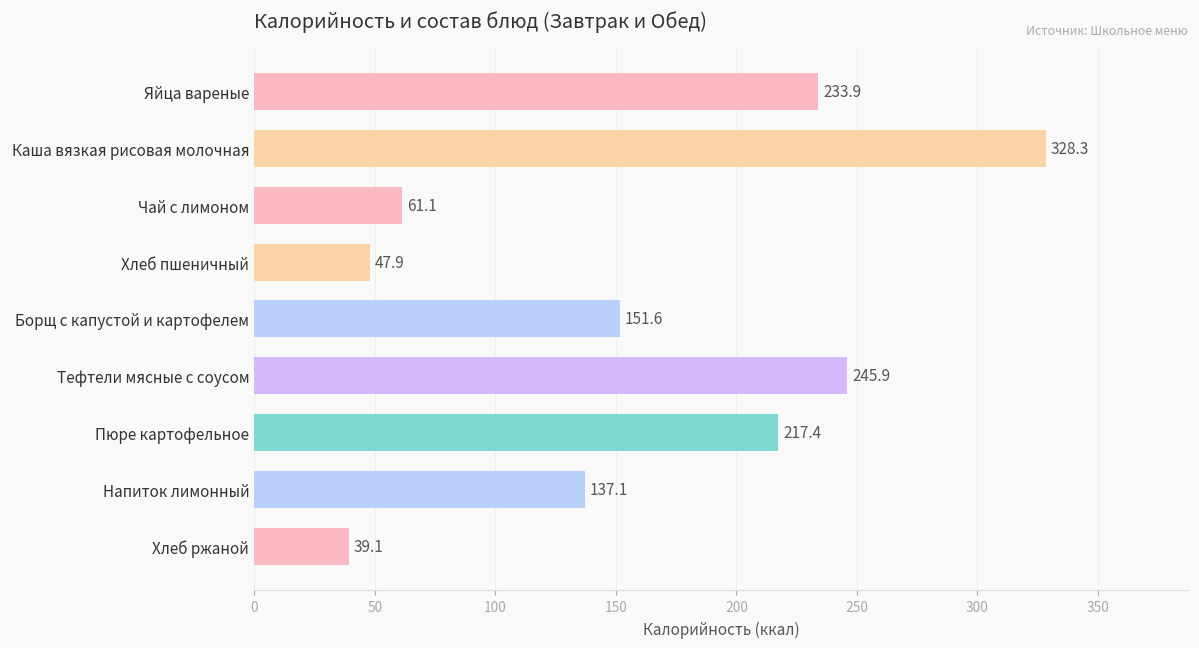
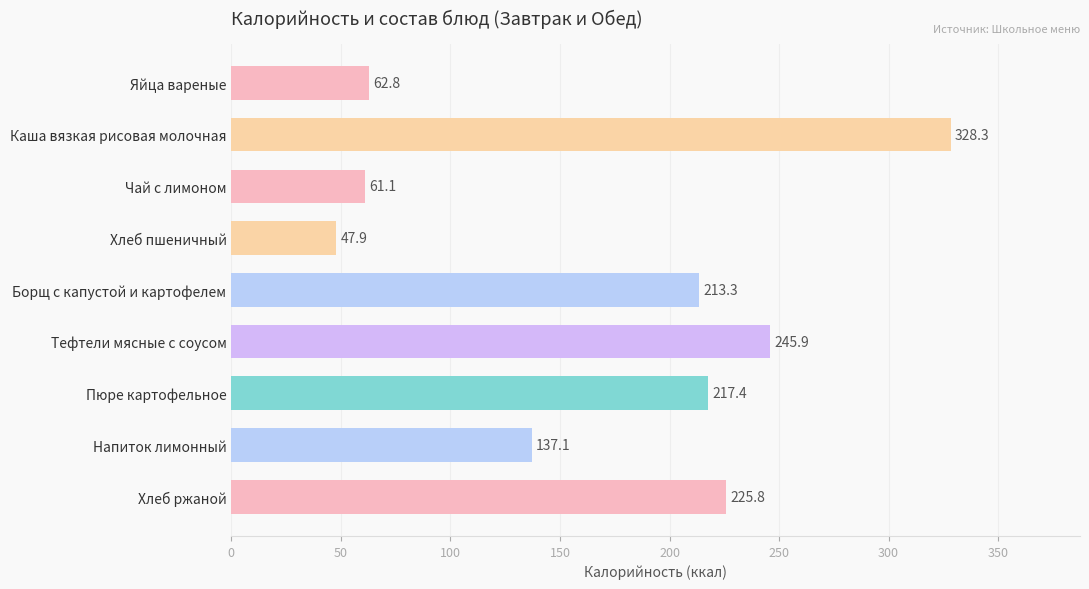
Яйца вареные: 233.9 -> 62.8
Борщ с капустой и картофелем: 151.6 -> 213.3
Хлеб ржаной: 39.1 -> 225.8
